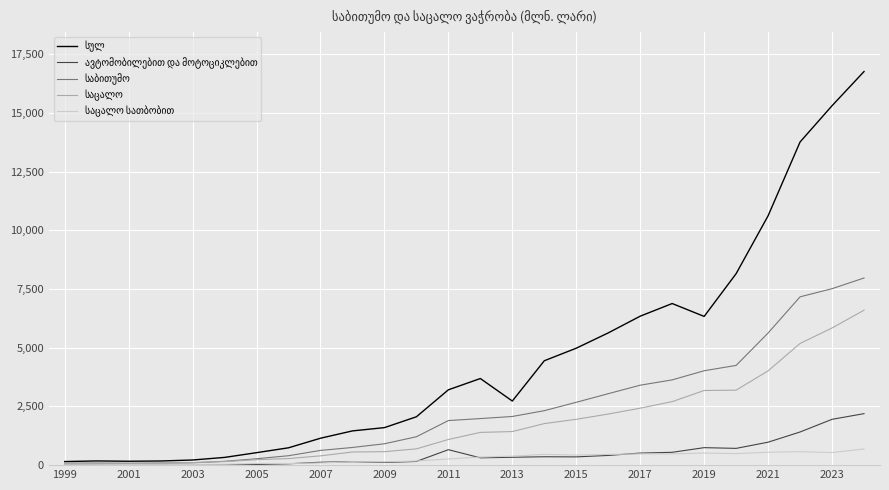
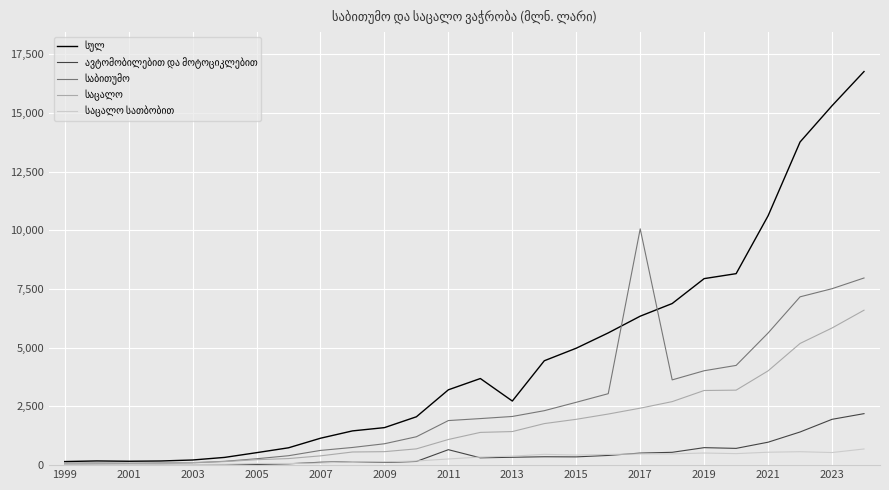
საბითუმო, 2017: 3,400 -> 10,100
სულ, 2019: 6,300 -> 7,900
